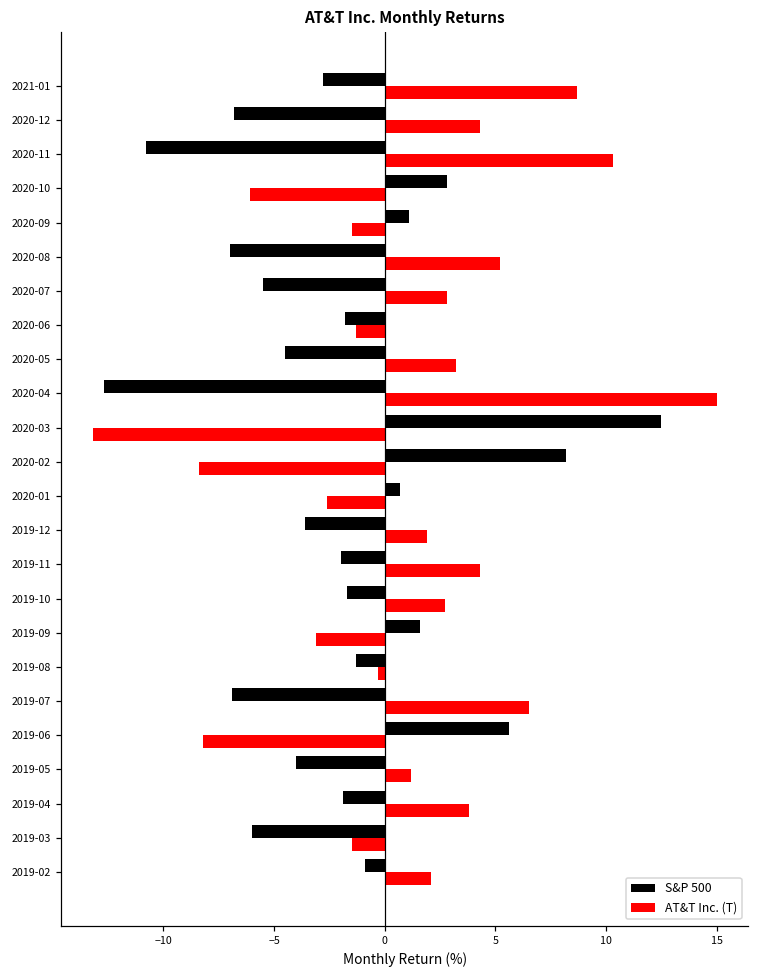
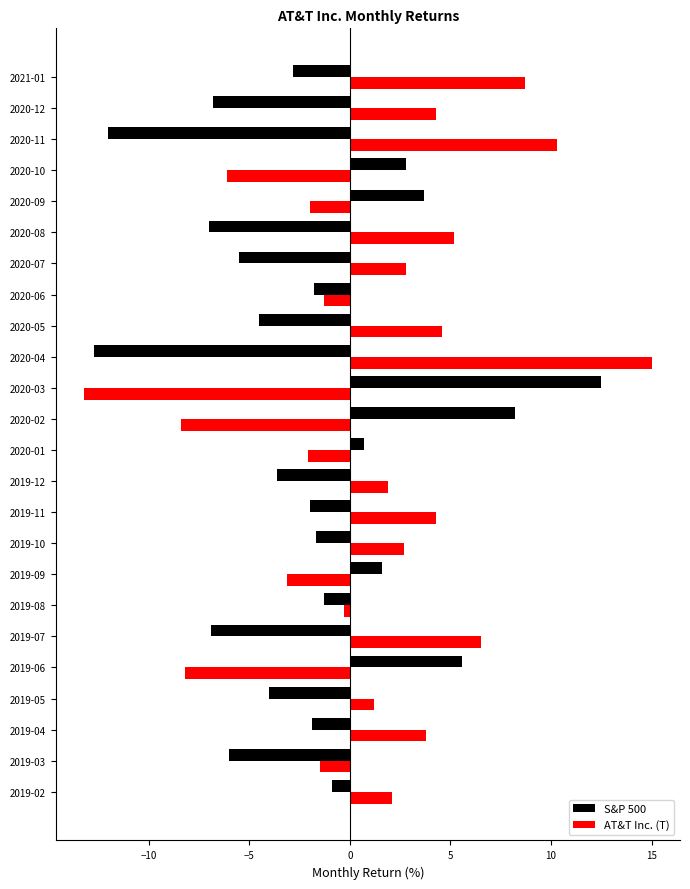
S&P 500, 2020-11: -10.8 -> -12.0
S&P 500, 2020-09: 1.1 -> 3.7
AT&T Inc. (T), 2020-09: -1.5 -> -2.0
AT&T Inc. (T), 2020-05: 3.2 -> 4.6
AT&T Inc. (T), 2020-01: -2.6 -> -2.1
